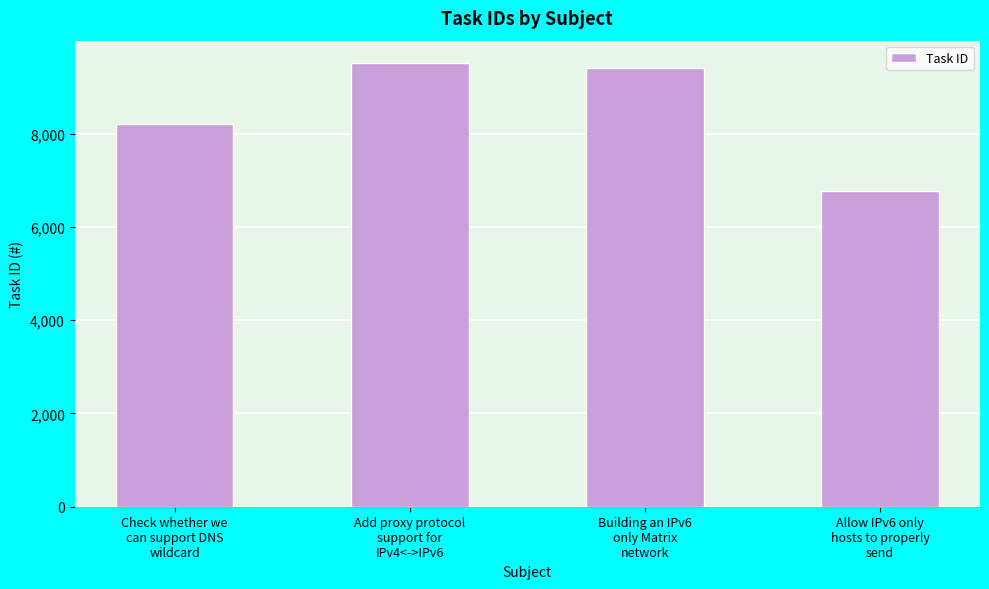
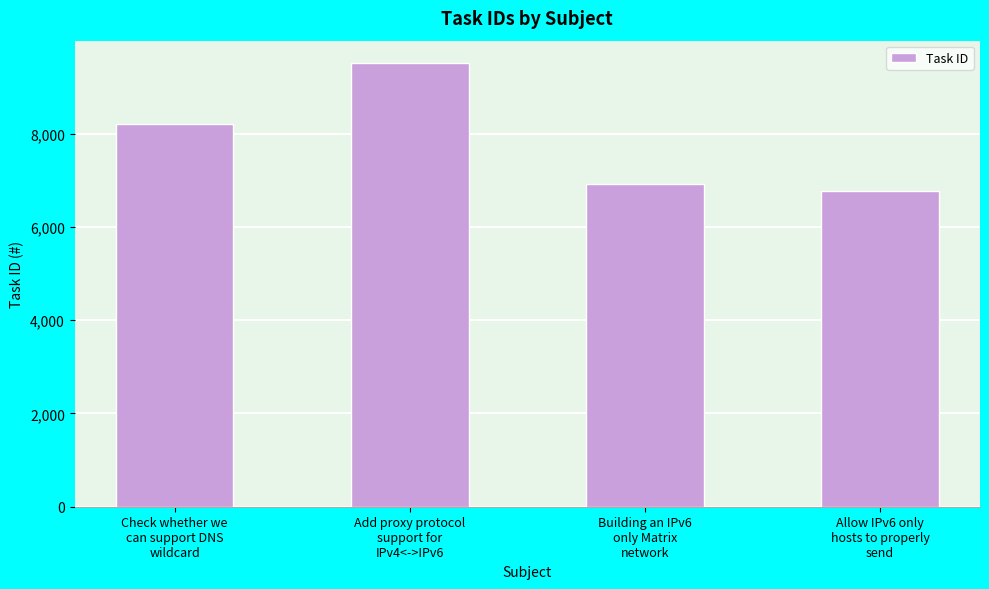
Building an IPv6 only Matrix network: 9,400 -> 6,900
